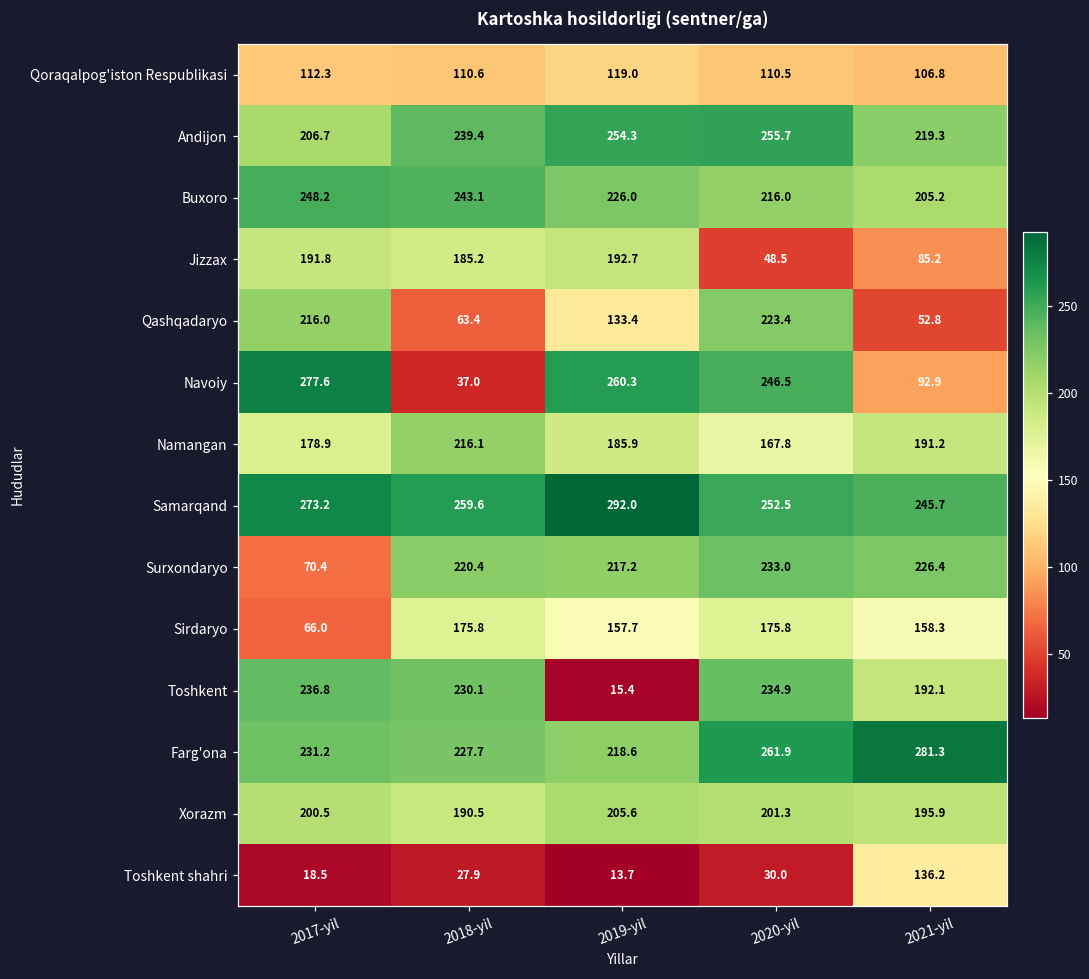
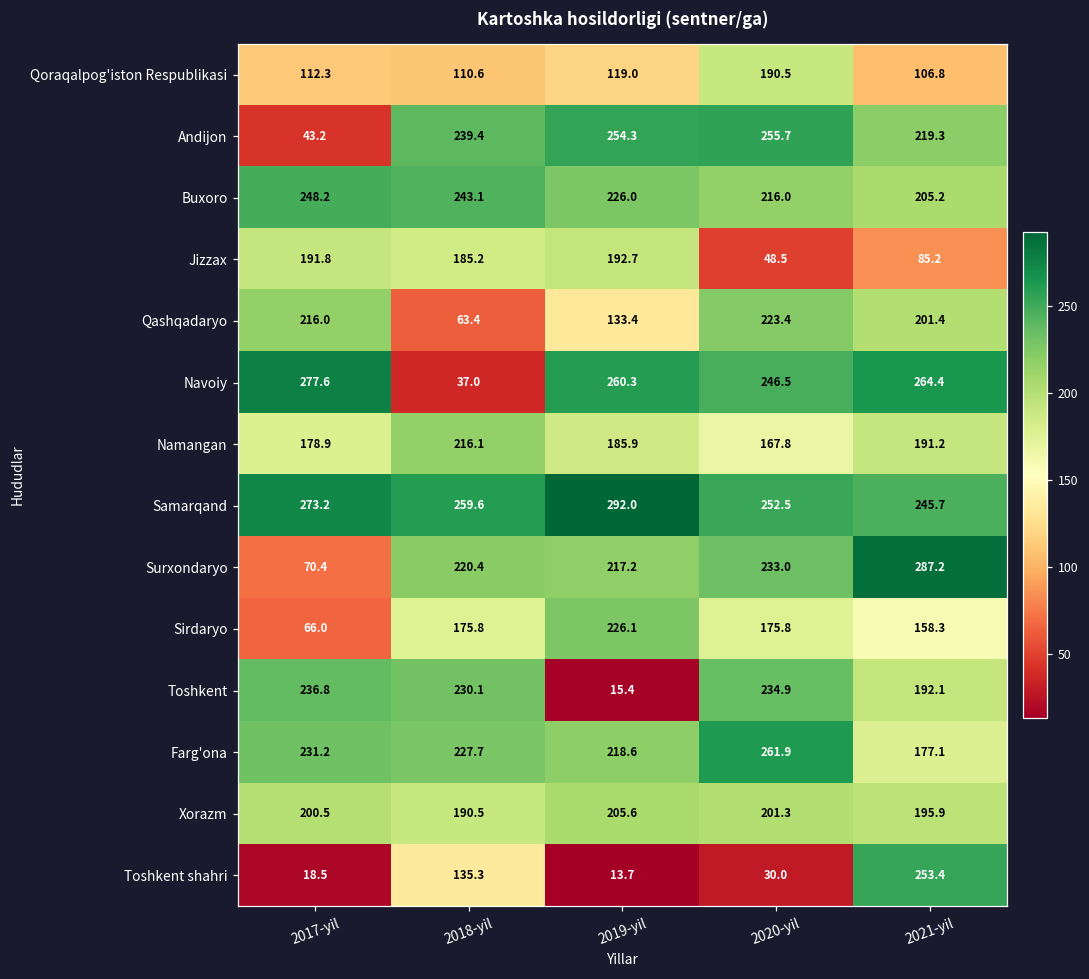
Qoraqalpog'iston Respublikasi, 2020-yil: 110.5 -> 190.5
Andijon, 2017-yil: 206.7 -> 43.2
Qashqadaryo, 2021-yil: 52.8 -> 201.4
Navoiy, 2021-yil: 92.9 -> 264.4
Surxondaryo, 2021-yil: 226.4 -> 287.2
Sirdaryo, 2019-yil: 157.7 -> 226.1
Farg'ona, 2021-yil: 281.3 -> 177.1
Toshkent shahri, 2018-yil: 27.9 -> 135.3
Toshkent shahri, 2021-yil: 136.2 -> 253.4
